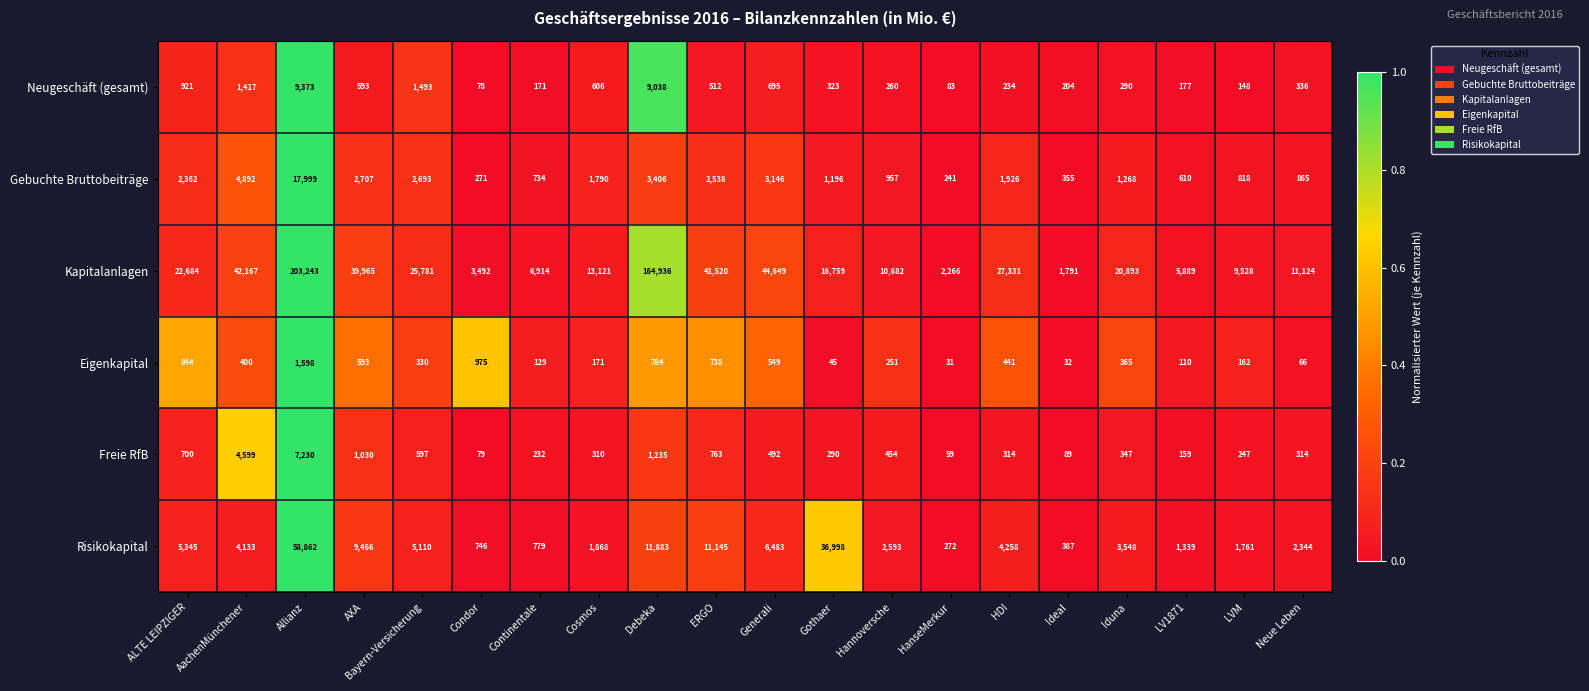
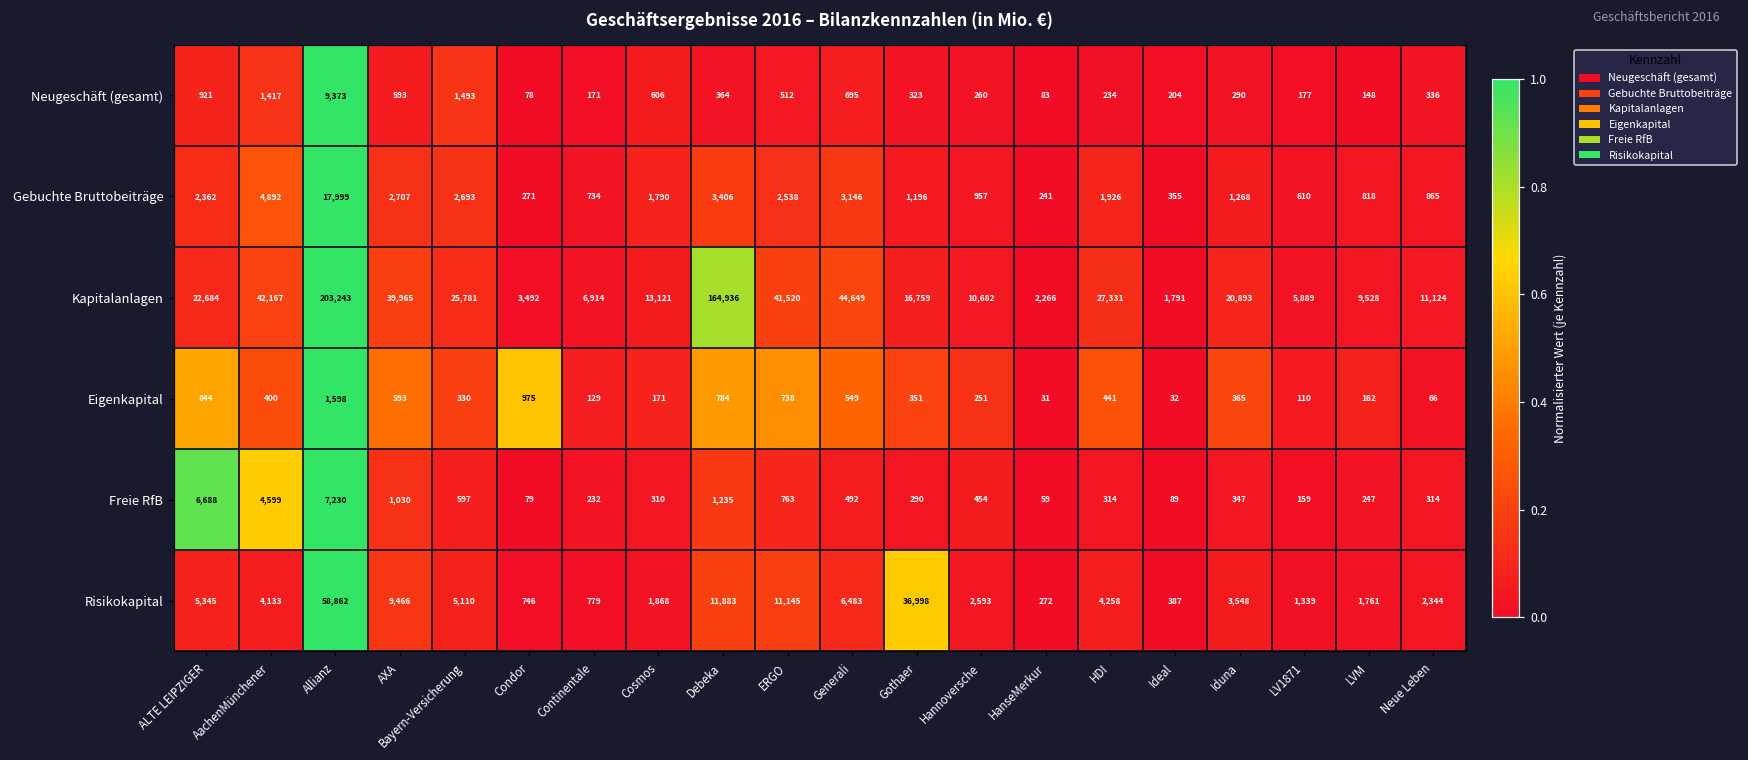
Neugeschäft (gesamt), Debeka: 9,038 -> 364
Eigenkapital, Gothaer: 45 -> 351
Freie RfB, ALTE LEIPZIGER: 700 -> 6,688
